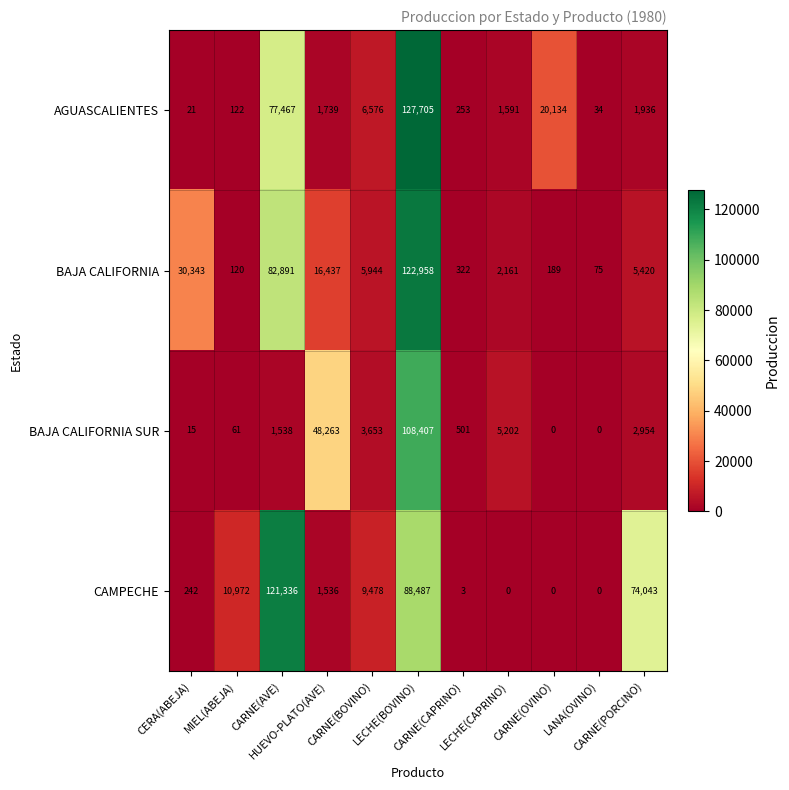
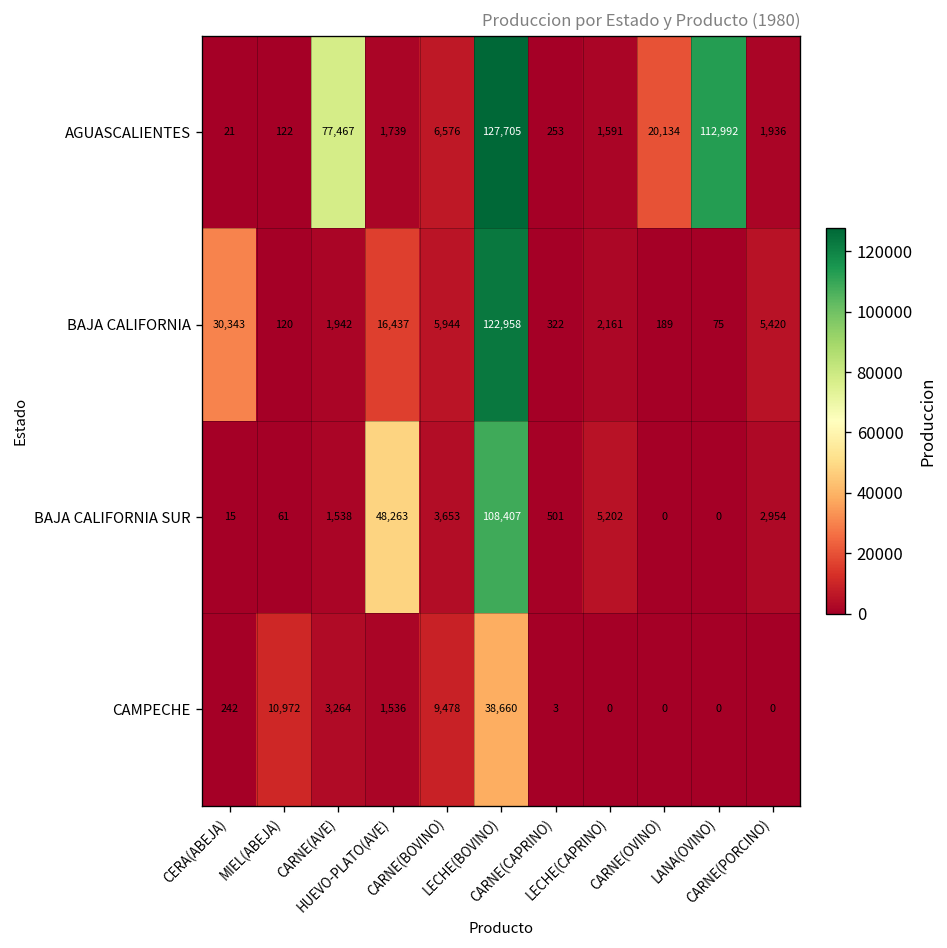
AGUASCALIENTES, LANA(OVINO): 34 -> 112,992
BAJA CALIFORNIA, CARNE(AVE): 82,891 -> 1,942
CAMPECHE, CARNE(AVE): 121,336 -> 3,264
CAMPECHE, LECHE(BOVINO): 88,487 -> 38,660
CAMPECHE, CARNE(PORCINO): 74,043 -> 0
